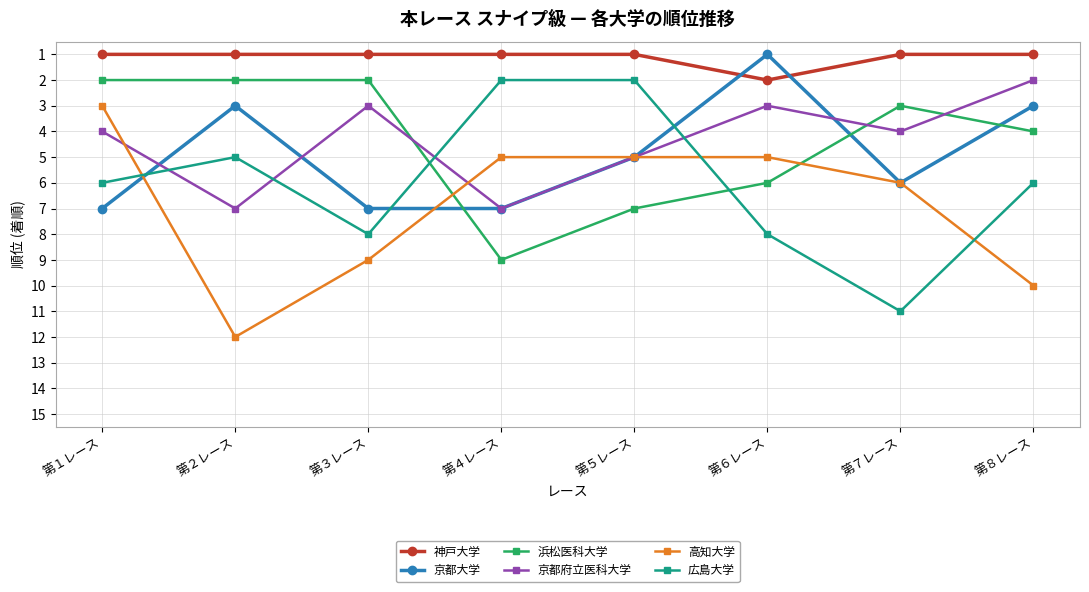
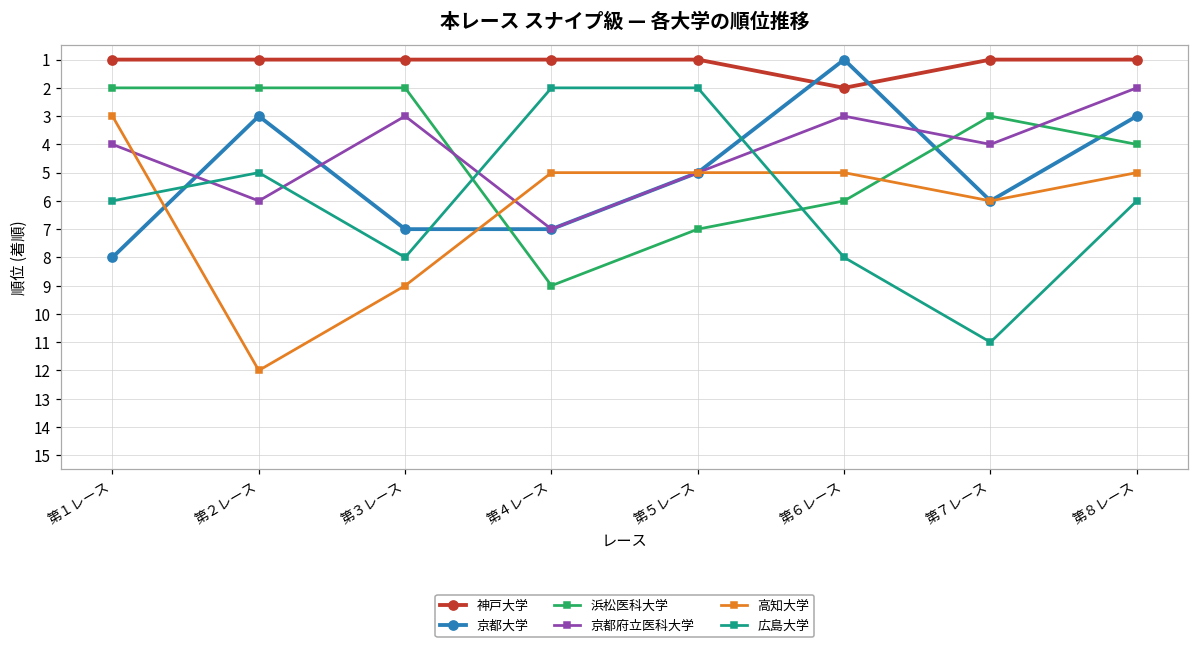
京都大学, 第１レース: 7 -> 8
京都府立医科大学, 第２レース: 7 -> 6
高知大学, 第８レース: 10 -> 5
